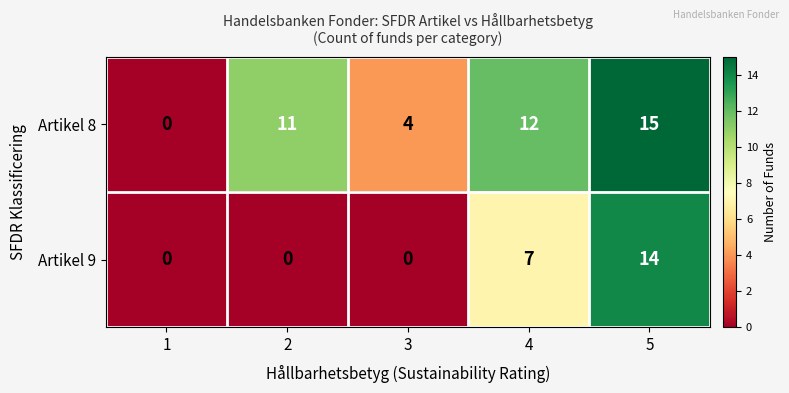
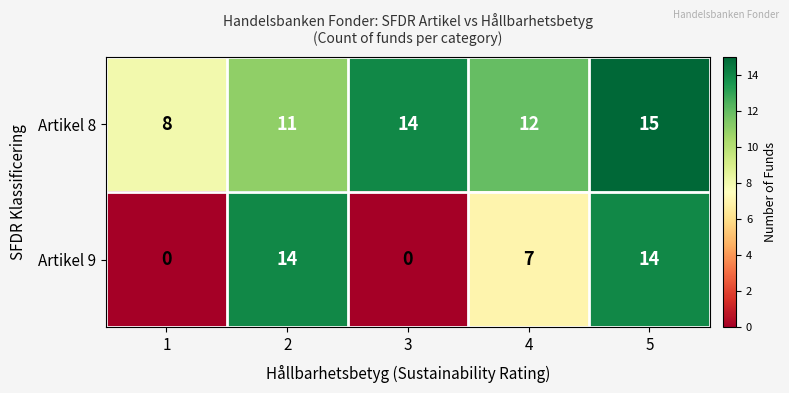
Artikel 8, 1: 0 -> 8
Artikel 8, 3: 4 -> 14
Artikel 9, 2: 0 -> 14
